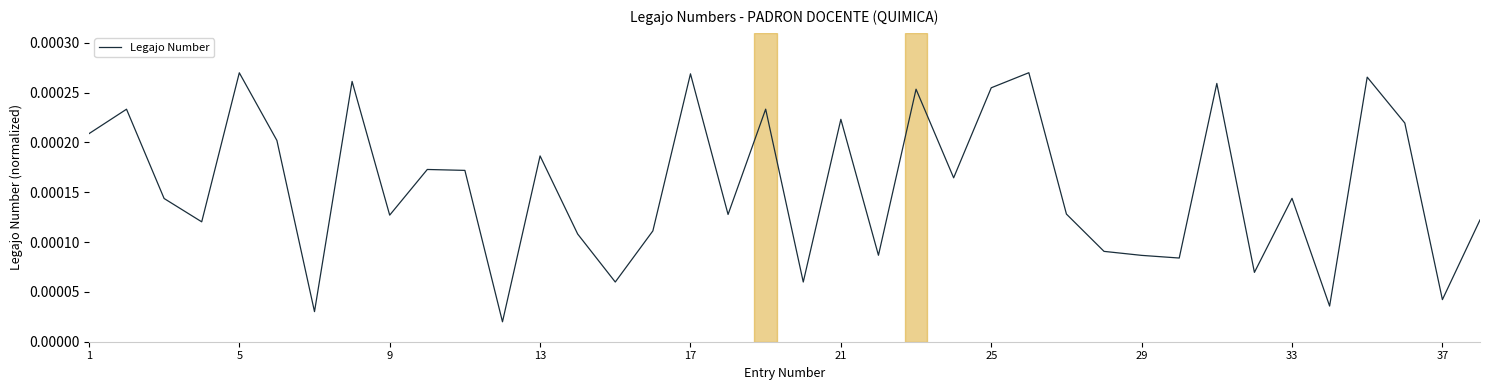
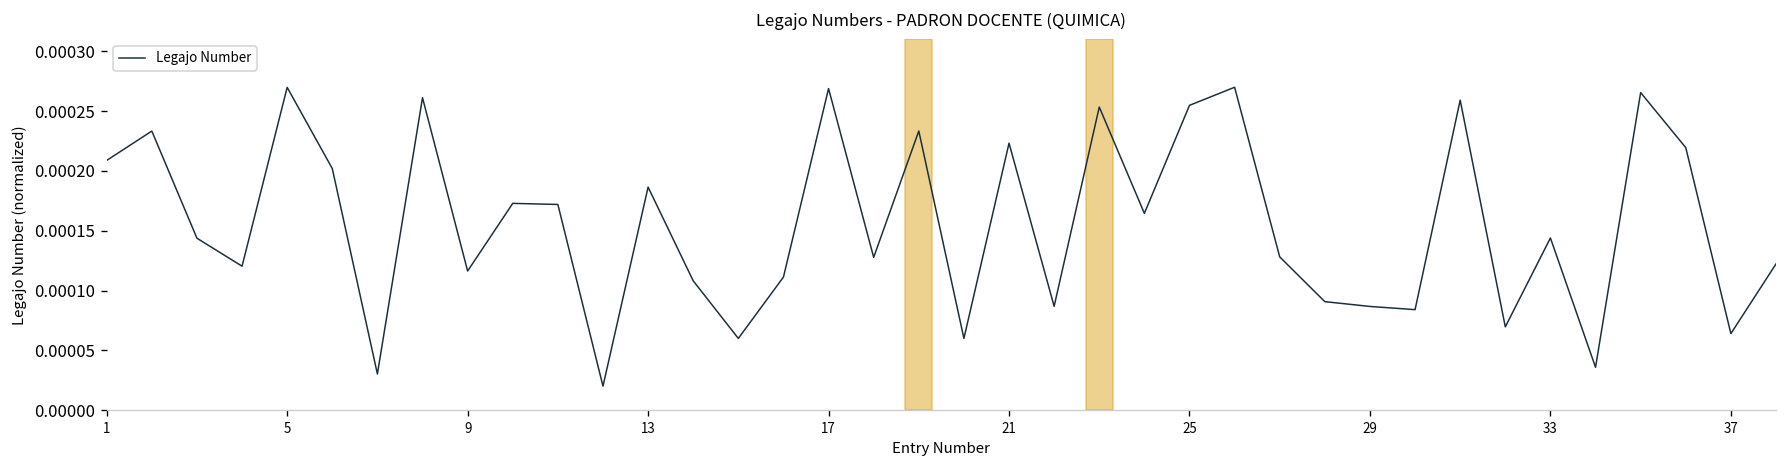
9: 0.00013 -> 0.00012
37: 0.00004 -> 0.00006
